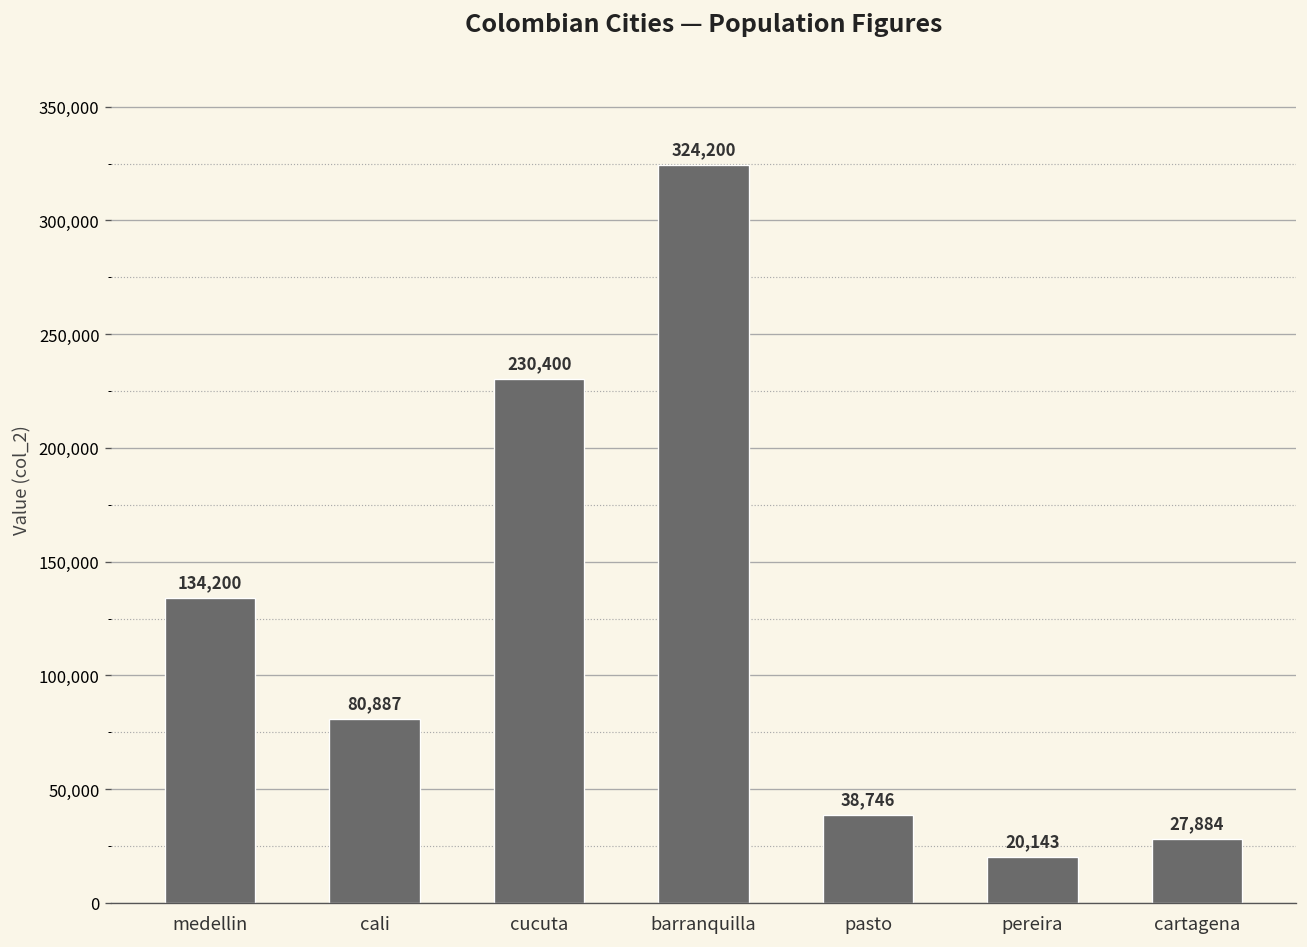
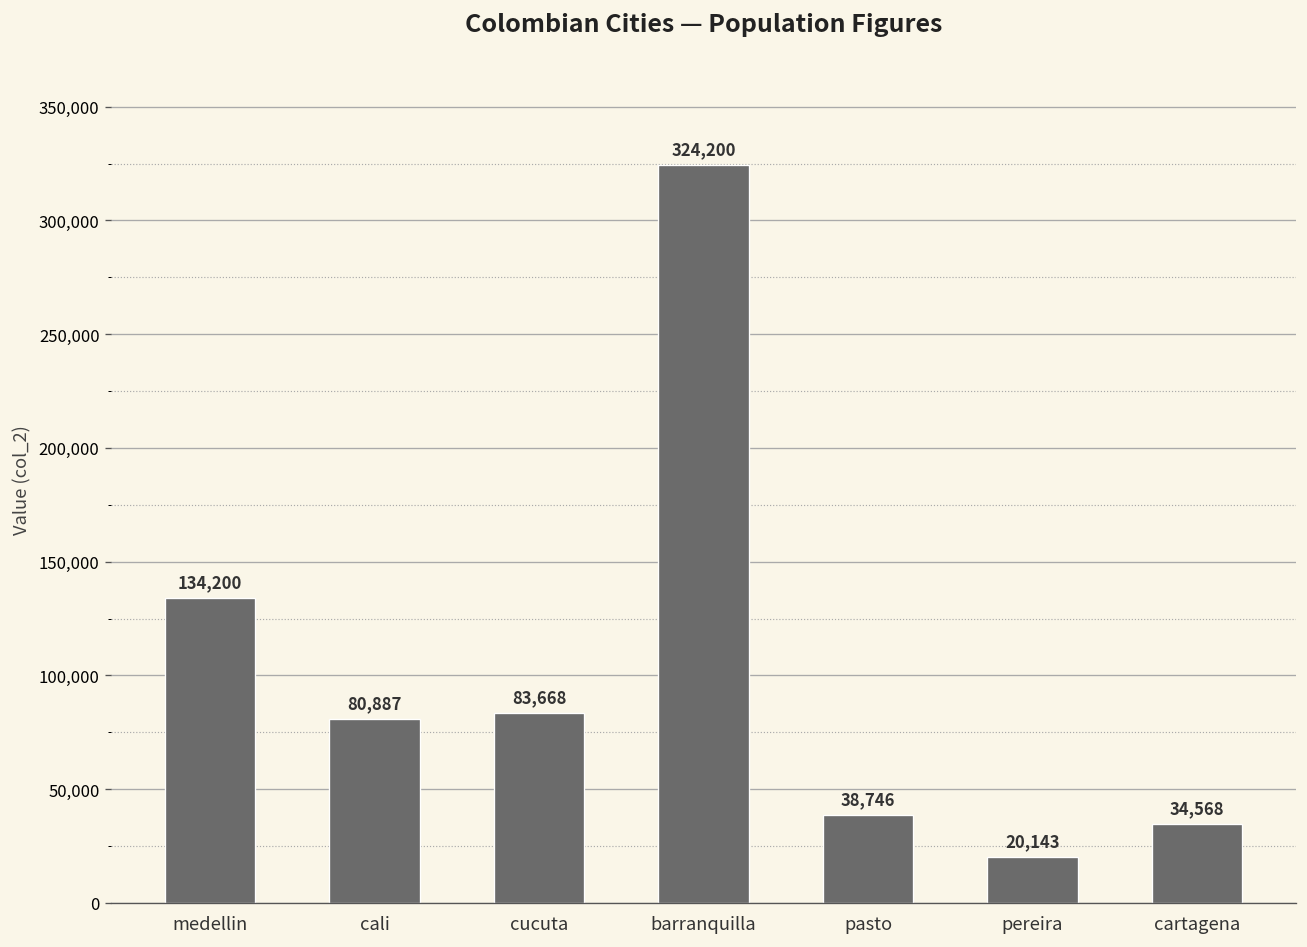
cucuta: 230,400 -> 83,668
cartagena: 27,884 -> 34,568
